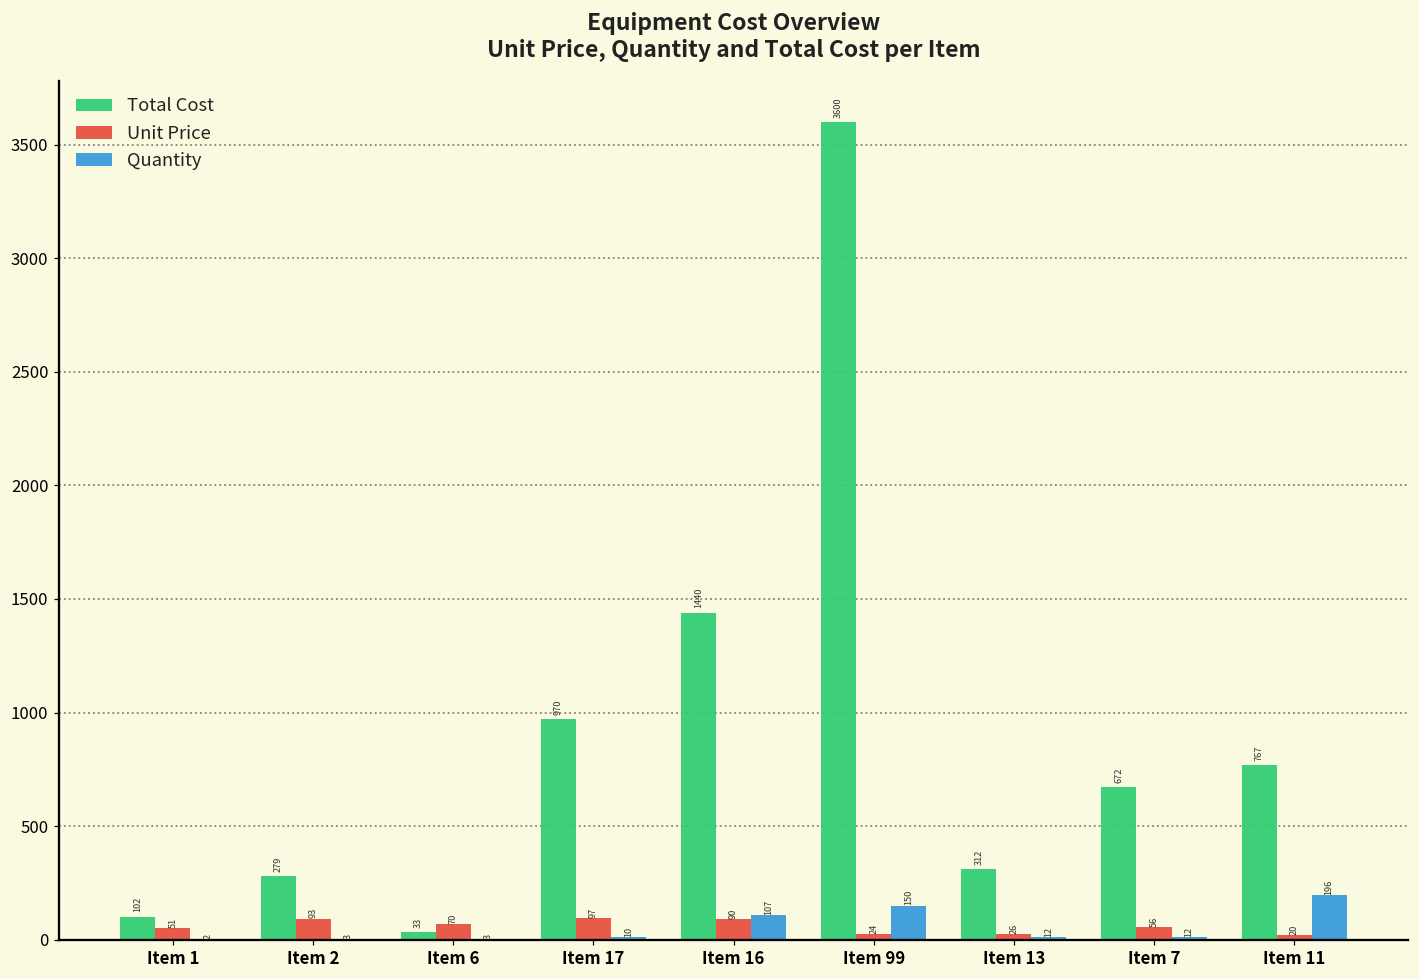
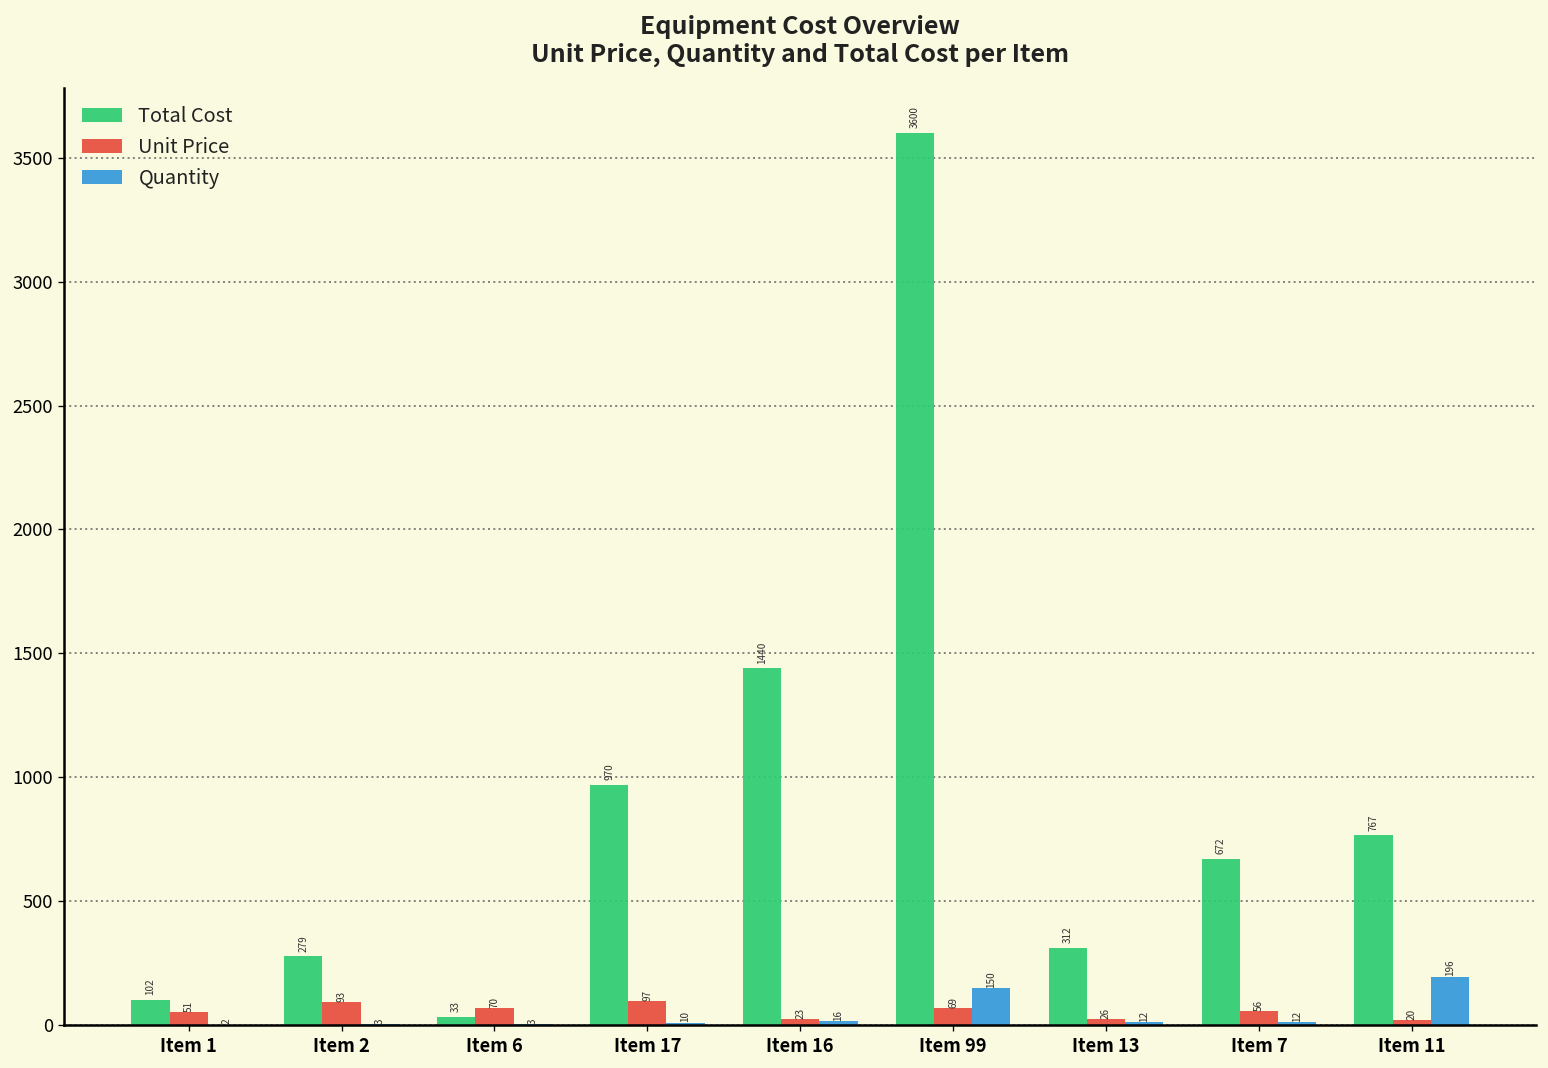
Unit Price, Item 16: 90 -> 23
Quantity, Item 16: 107 -> 16
Unit Price, Item 99: 24 -> 69
